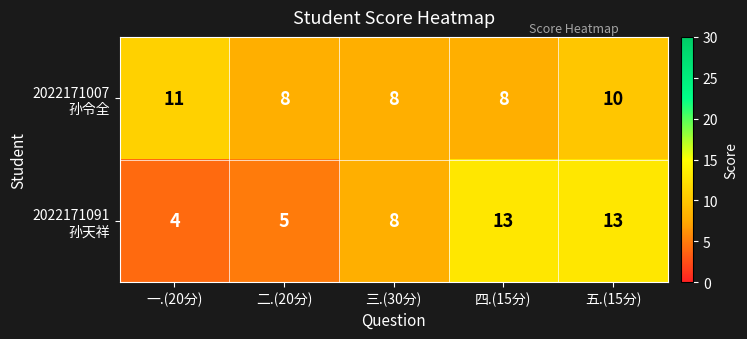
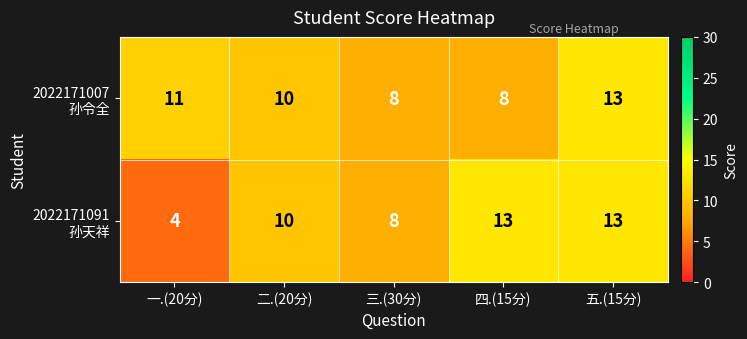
2022171007 孙令全, 二.(20分): 8 -> 10
2022171007 孙令全, 五.(15分): 10 -> 13
2022171091 孙天祥, 二.(20分): 5 -> 10
